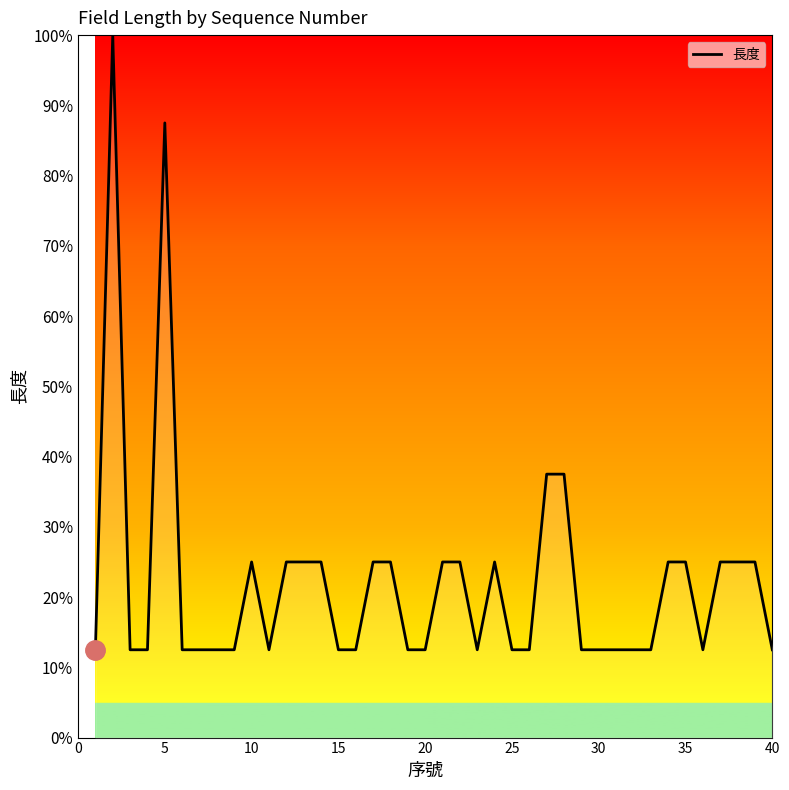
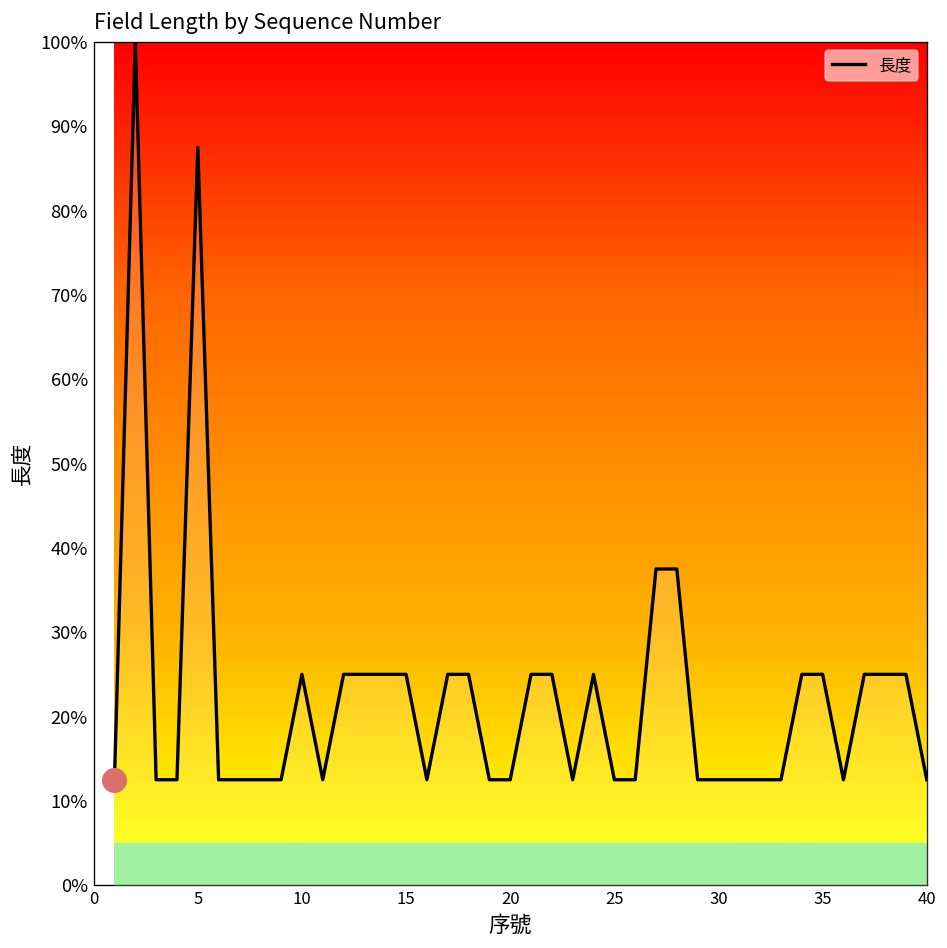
長度, 15: 13% -> 25%
